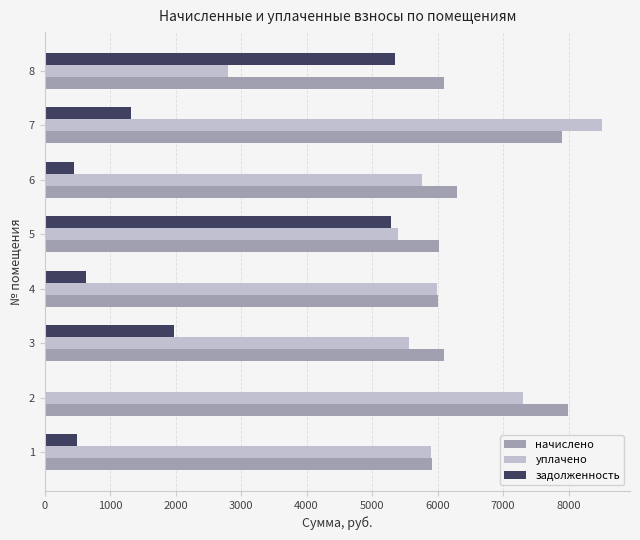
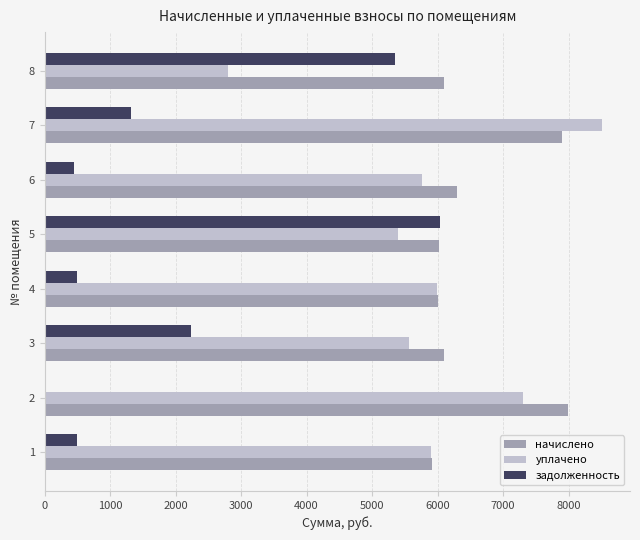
задолженность, 5: 5300 -> 6000
задолженность, 4: 600 -> 500
задолженность, 3: 2000 -> 2200
